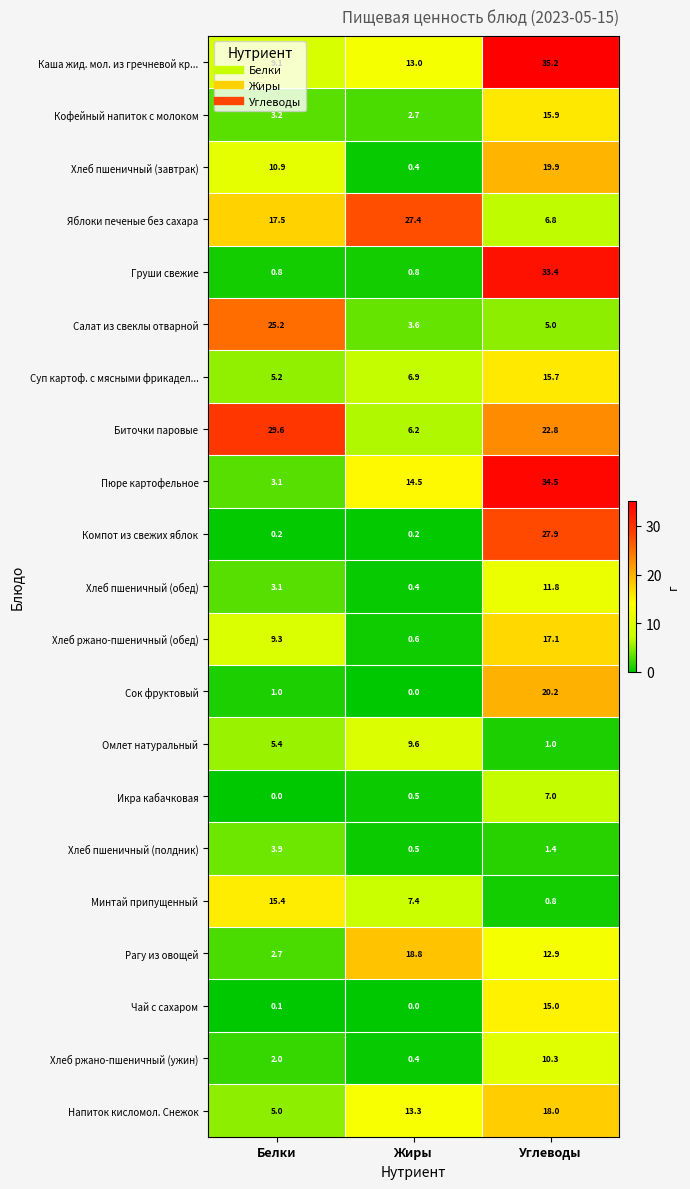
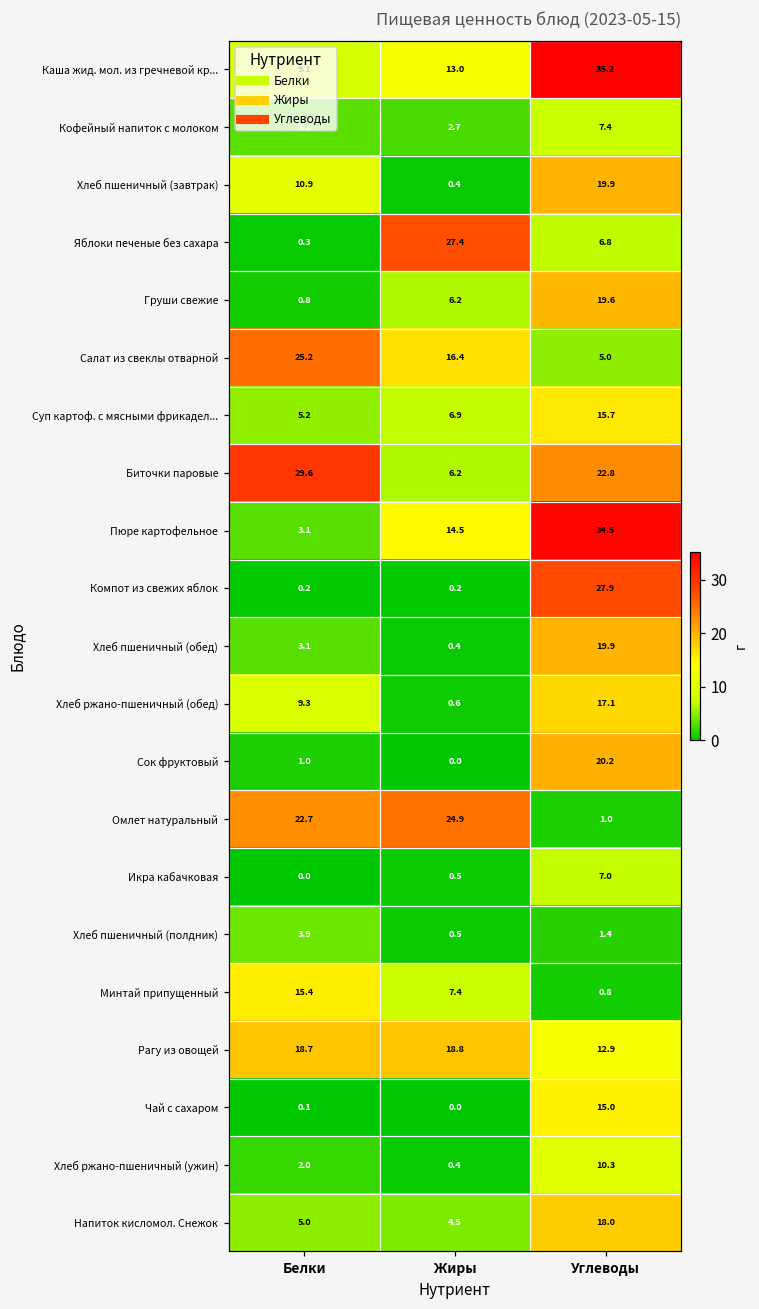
Кофейный напиток с молоком, Углеводы: 15.9 -> 7.4
Яблоки печеные без сахара, Белки: 17.5 -> 0.3
Груши свежие, Жиры: 0.8 -> 6.2
Груши свежие, Углеводы: 33.4 -> 19.6
Салат из свеклы отварной, Жиры: 3.6 -> 16.4
Хлеб пшеничный (обед), Углеводы: 11.8 -> 19.9
Омлет натуральный, Белки: 5.4 -> 22.7
Омлет натуральный, Жиры: 9.6 -> 24.9
Рагу из овощей, Белки: 2.7 -> 18.7
Напиток кисломол. Снежок, Жиры: 13.3 -> 4.5
